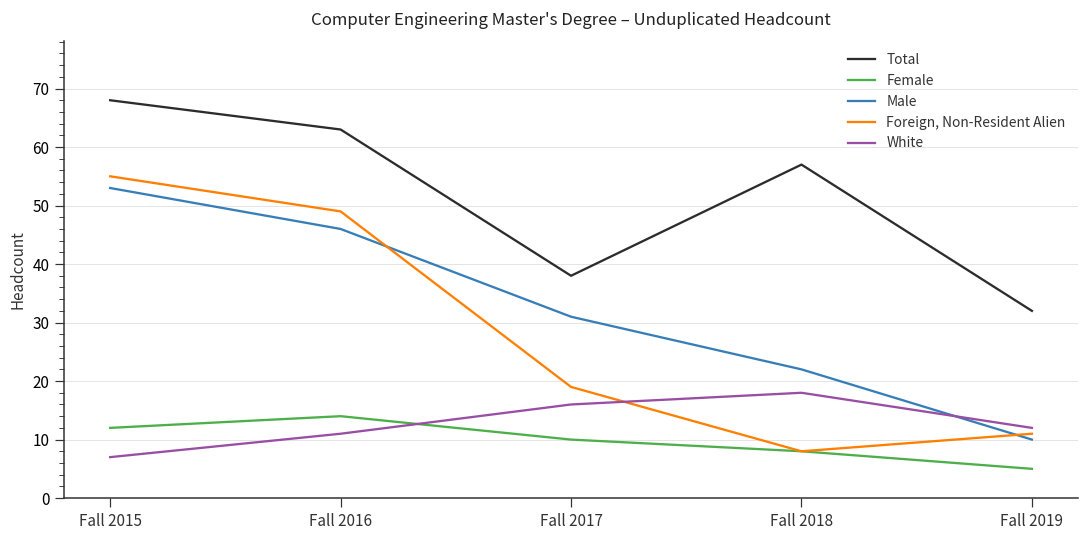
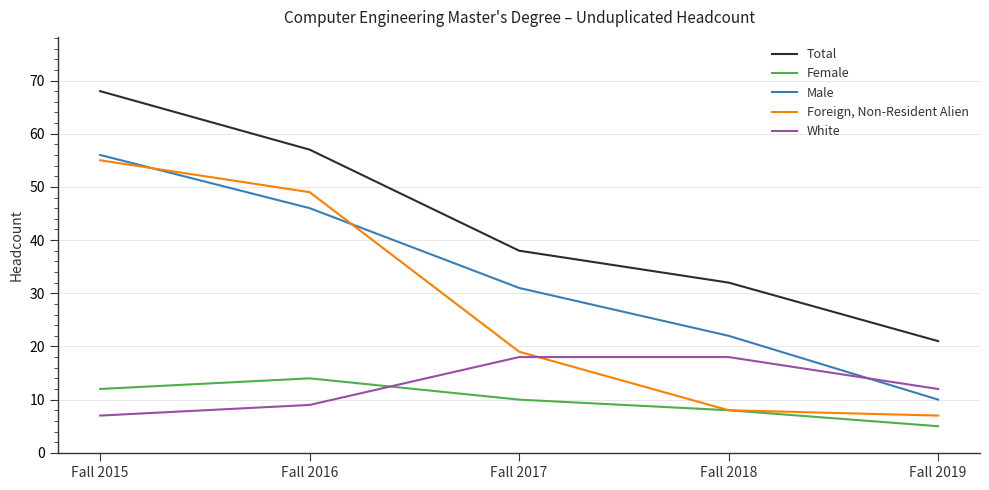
Male, Fall 2015: 53 -> 56
Total, Fall 2016: 63 -> 57
White, Fall 2016: 11 -> 9
White, Fall 2017: 16 -> 18
Total, Fall 2018: 57 -> 32
Total, Fall 2019: 32 -> 21
Foreign, Non-Resident Alien, Fall 2019: 11 -> 7
